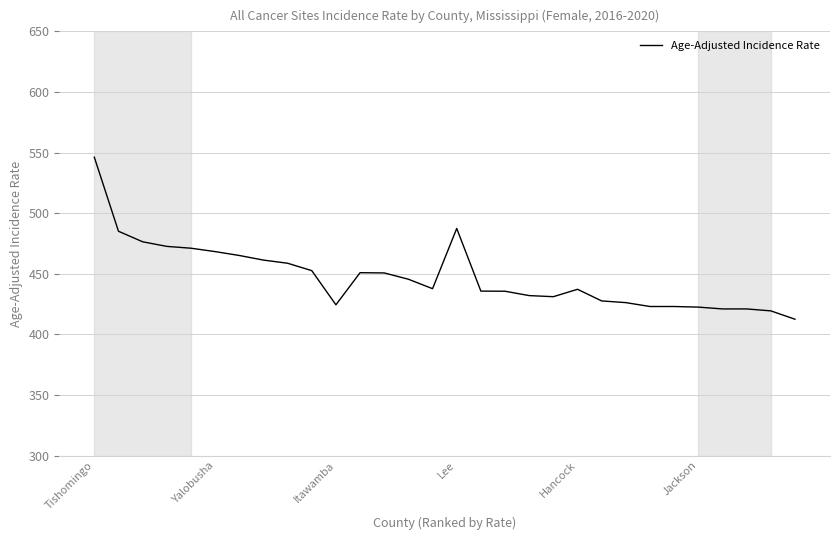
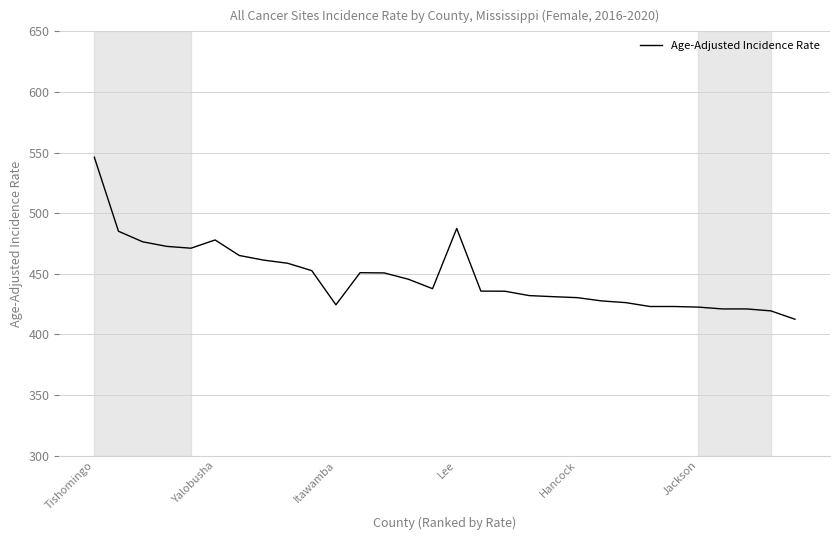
Yalobusha: 468 -> 478
Hancock: 437 -> 430
